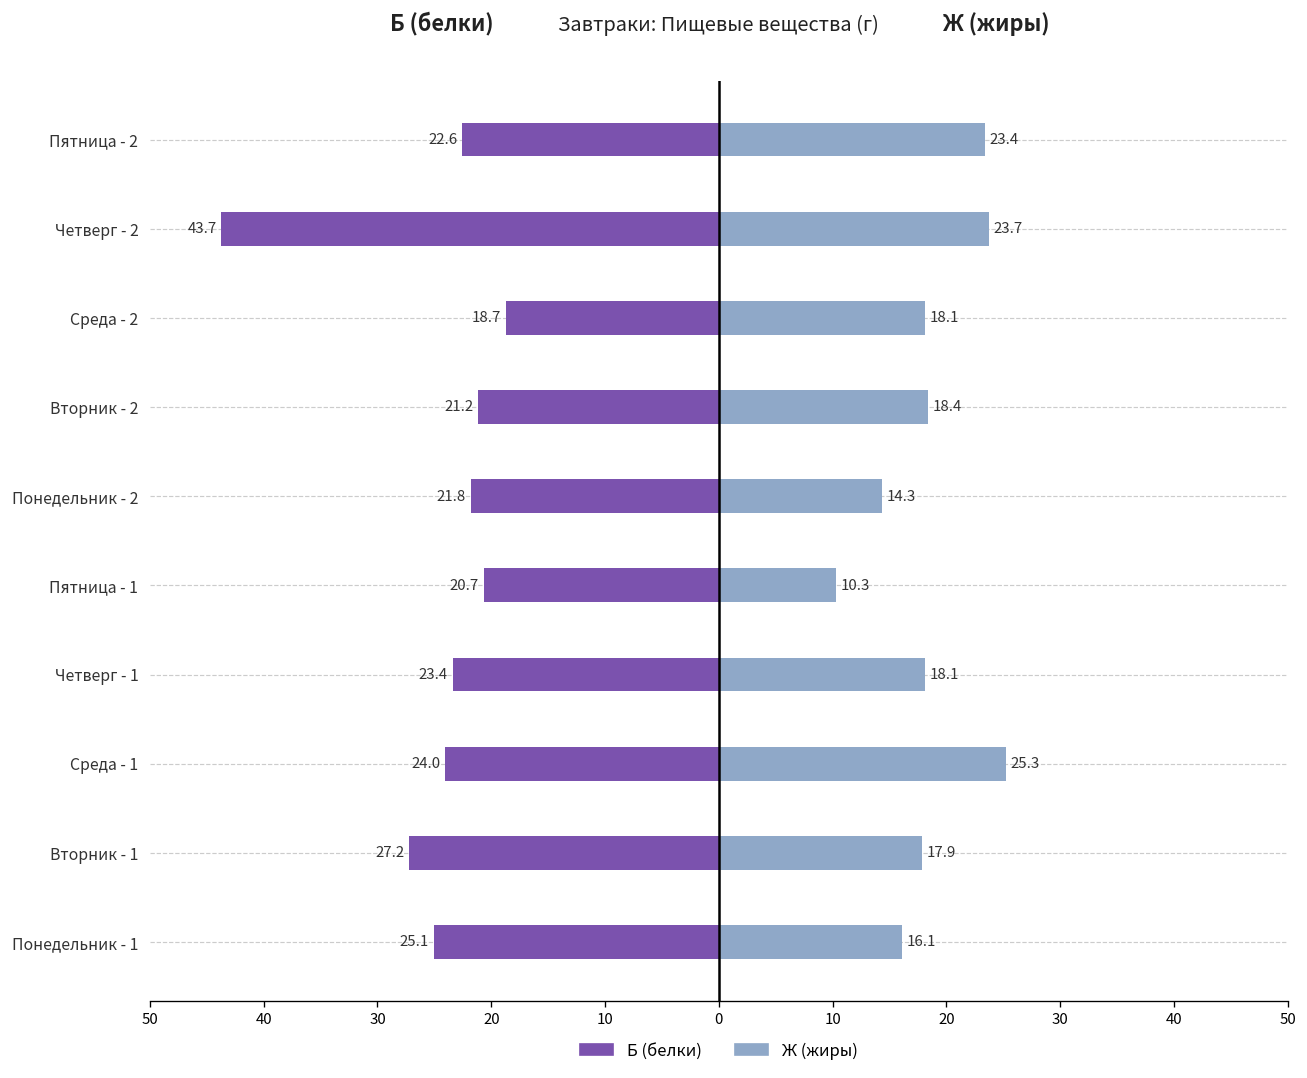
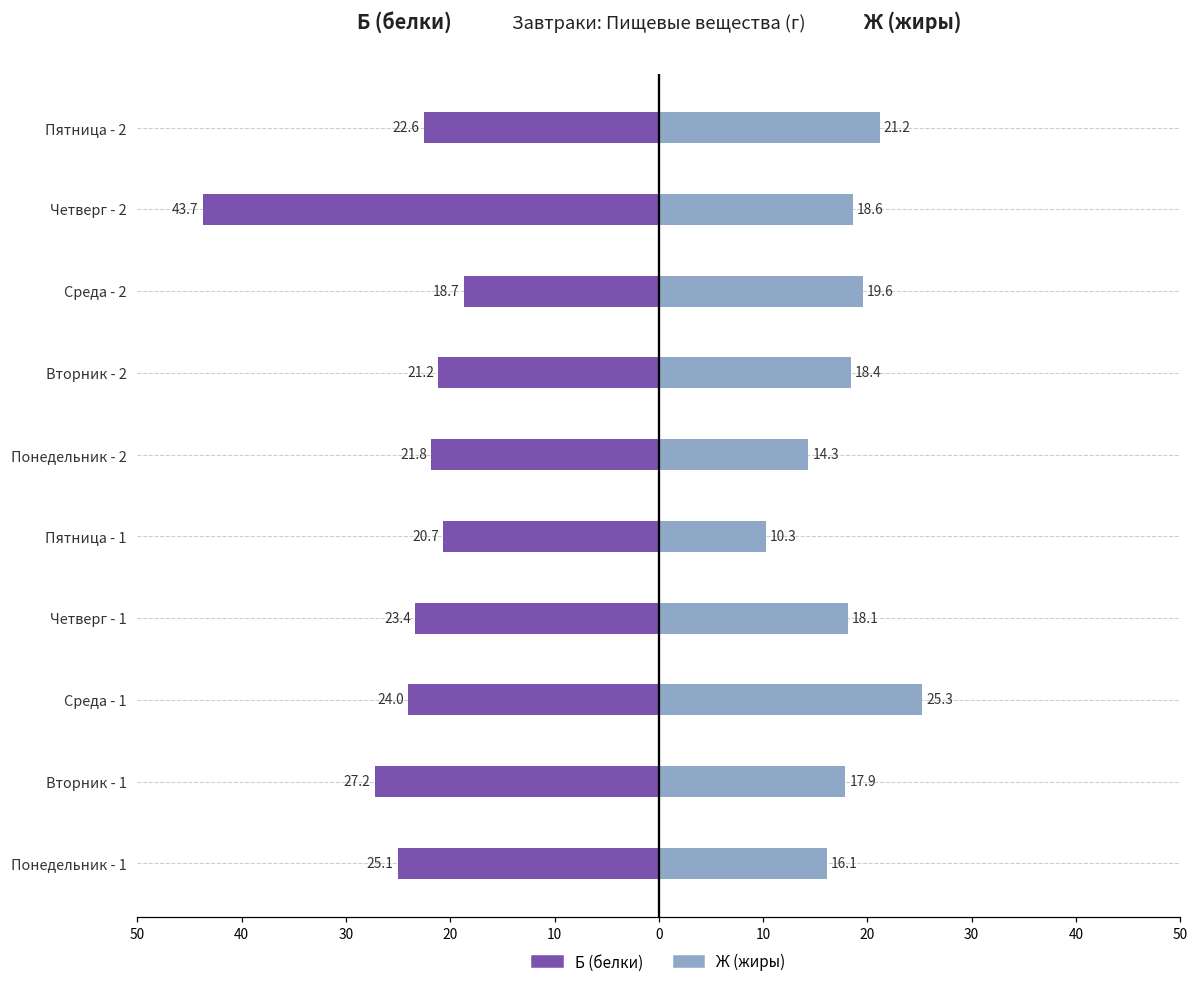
Ж (жиры), Пятница - 2: 23.4 -> 21.2
Ж (жиры), Четверг - 2: 23.7 -> 18.6
Ж (жиры), Среда - 2: 18.1 -> 19.6
